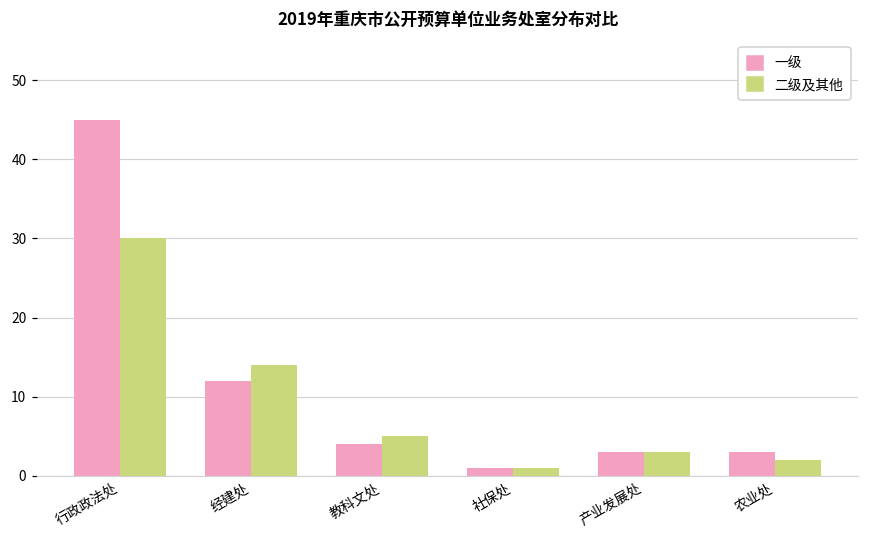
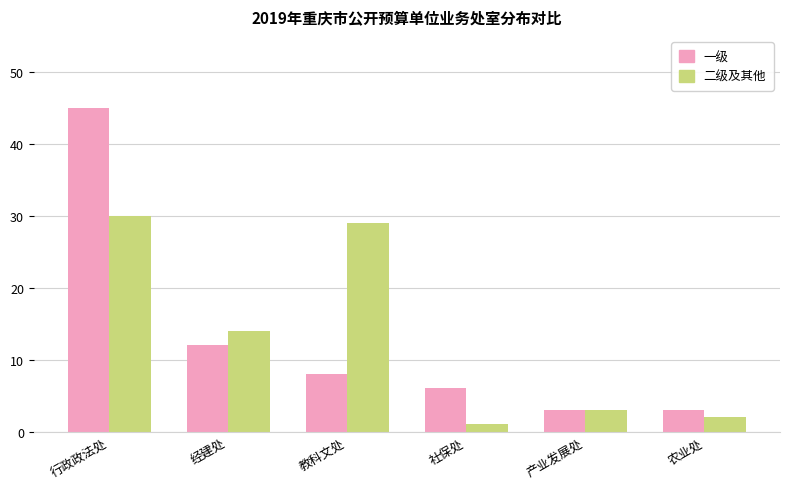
一级, 教科文处: 4 -> 8
二级及其他, 教科文处: 5 -> 29
一级, 社保处: 1 -> 6
